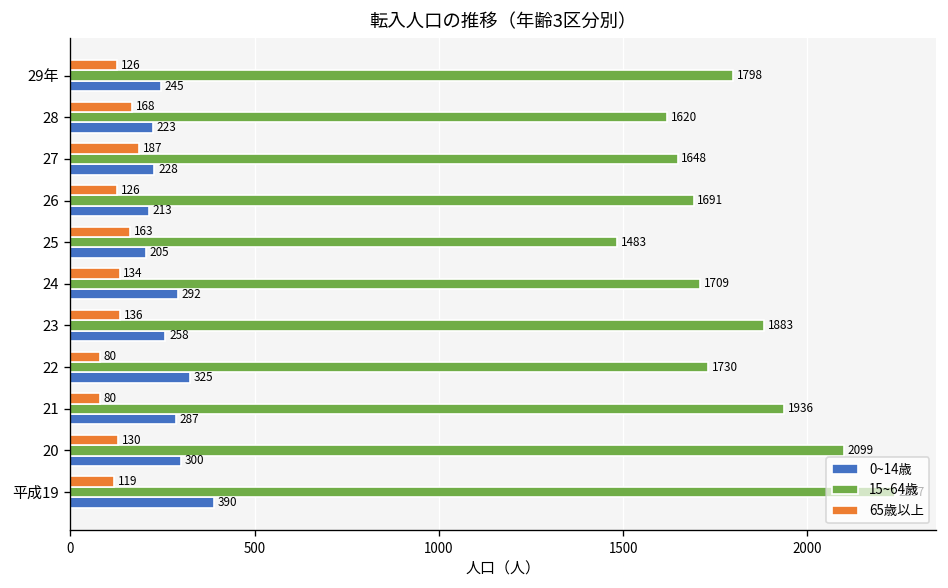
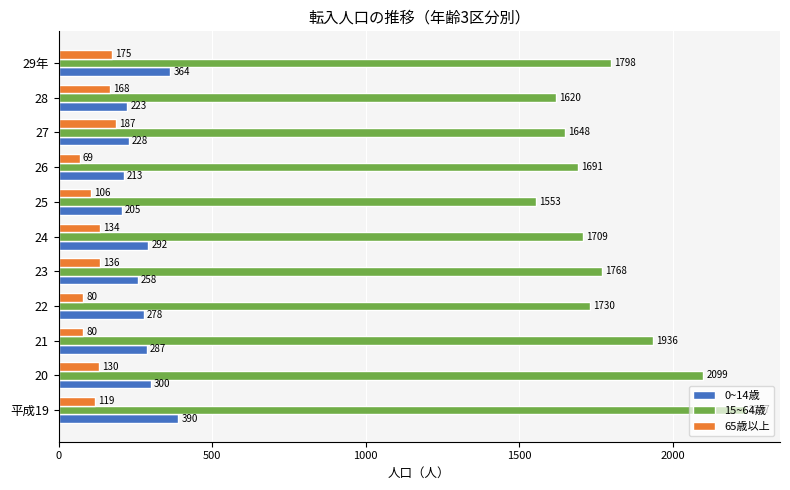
65歳以上, 29年: 126 -> 175
0~14歳, 29年: 245 -> 364
65歳以上, 26: 126 -> 69
65歳以上, 25: 163 -> 106
15~64歳, 25: 1483 -> 1553
15~64歳, 23: 1883 -> 1768
0~14歳, 22: 325 -> 278
